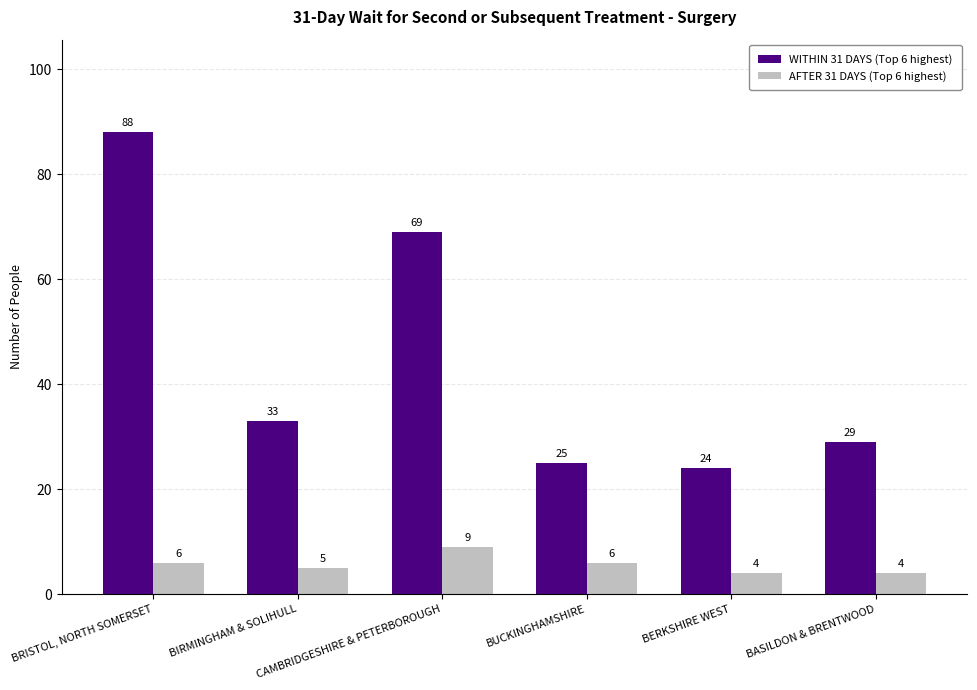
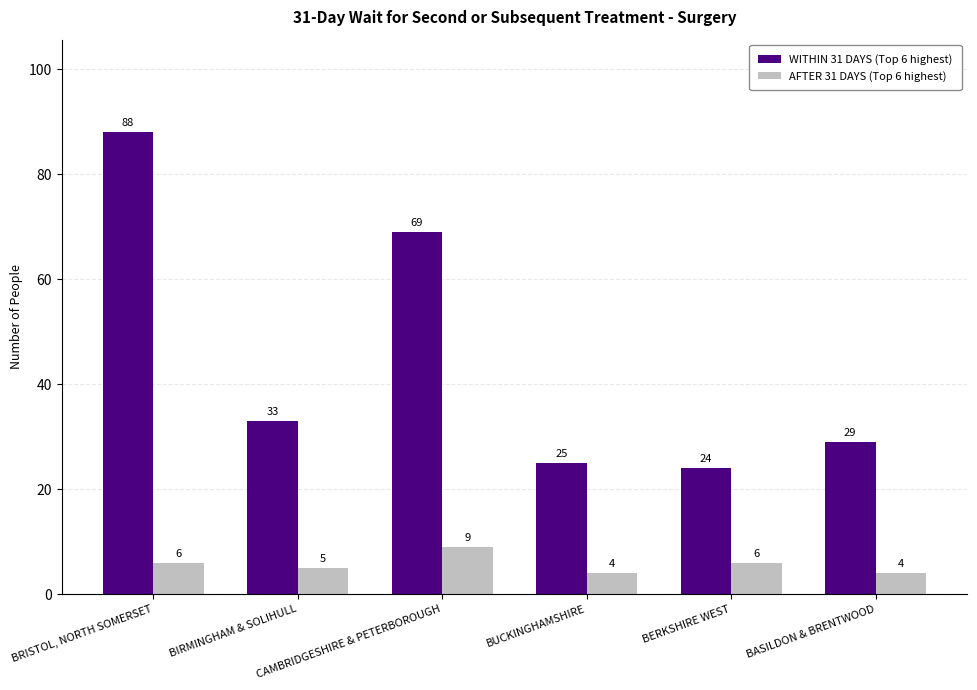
AFTER 31 DAYS (Top 6 highest), BUCKINGHAMSHIRE: 6 -> 4
AFTER 31 DAYS (Top 6 highest), BERKSHIRE WEST: 4 -> 6
